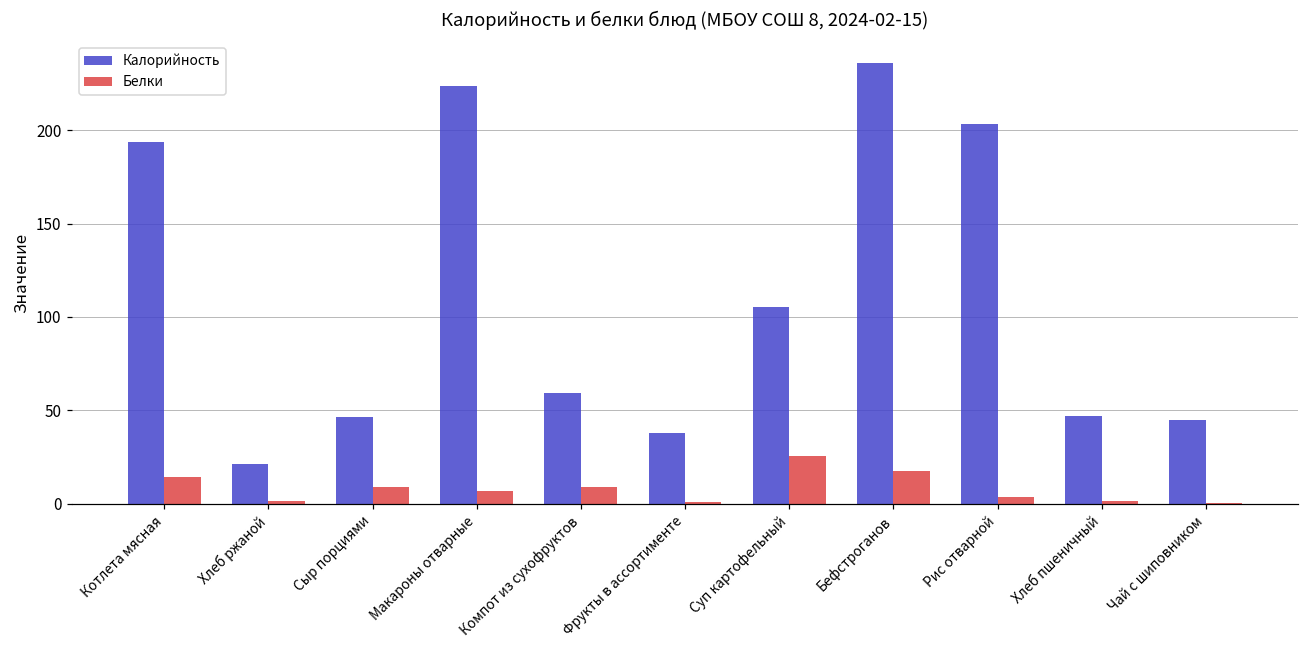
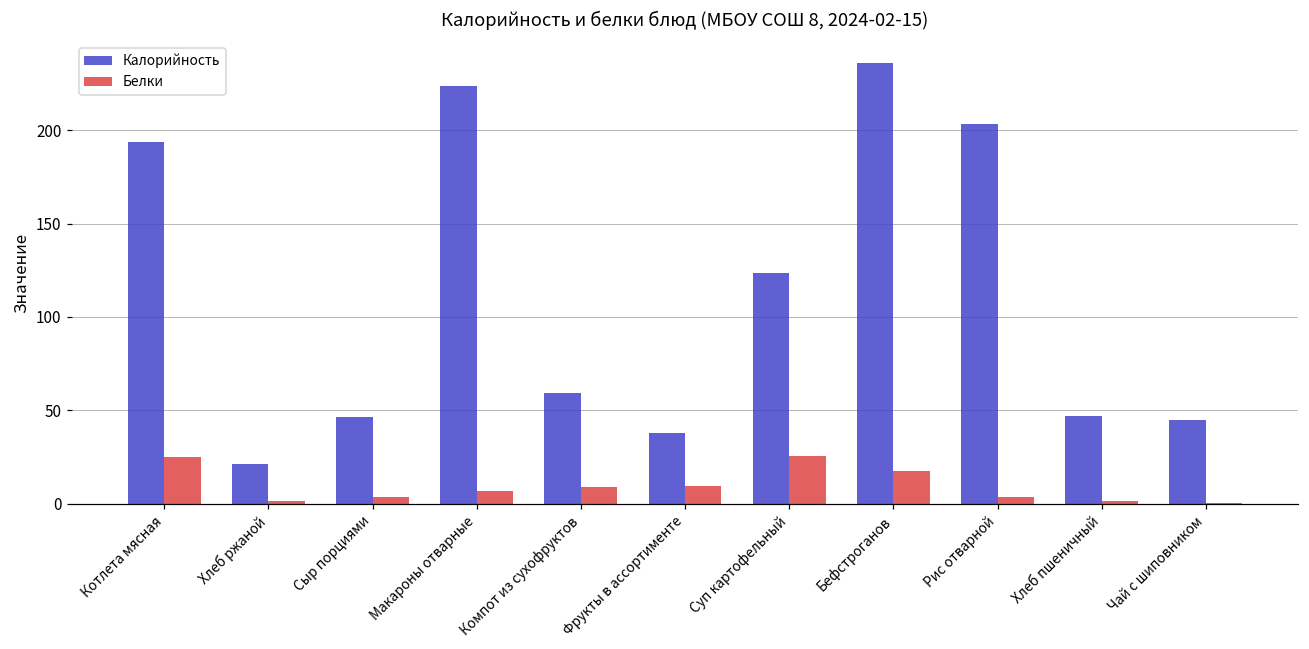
Белки, Котлета мясная: 14 -> 25
Белки, Сыр порциями: 9 -> 4
Белки, Фрукты в ассортименте: 1 -> 10
Калорийность, Суп картофельный: 105 -> 123
